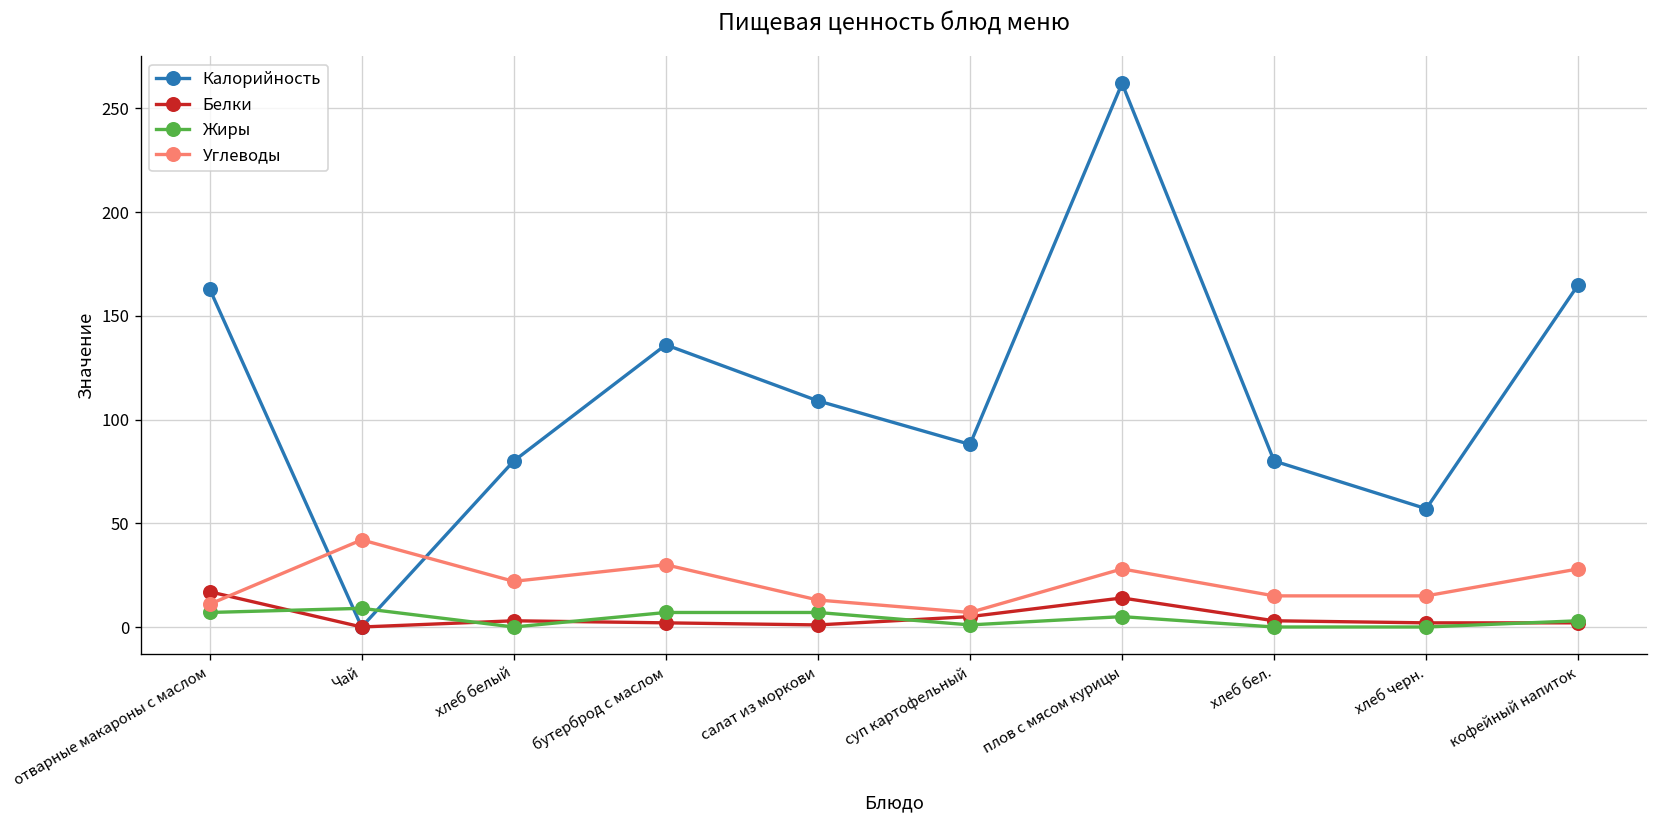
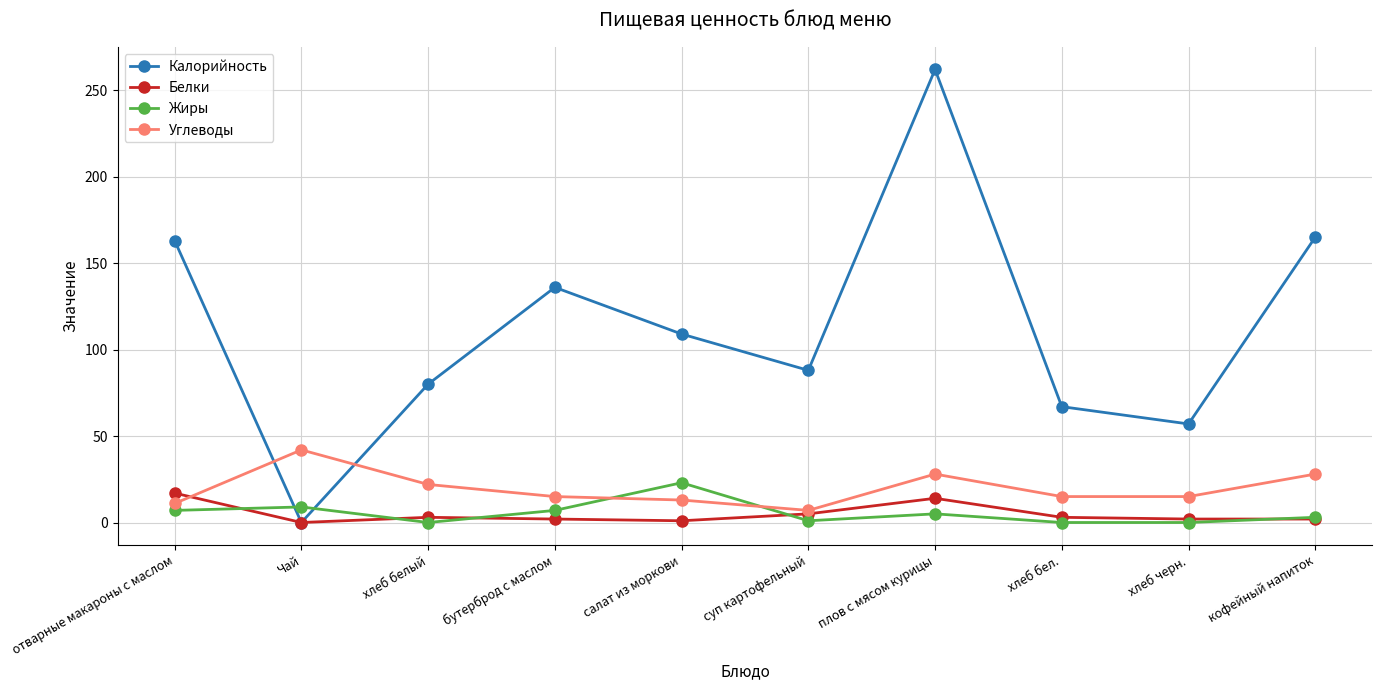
Углеводы, бутерброд с маслом: 30 -> 15
Жиры, салат из моркови: 7 -> 23
Калорийность, хлеб бел.: 80 -> 67
